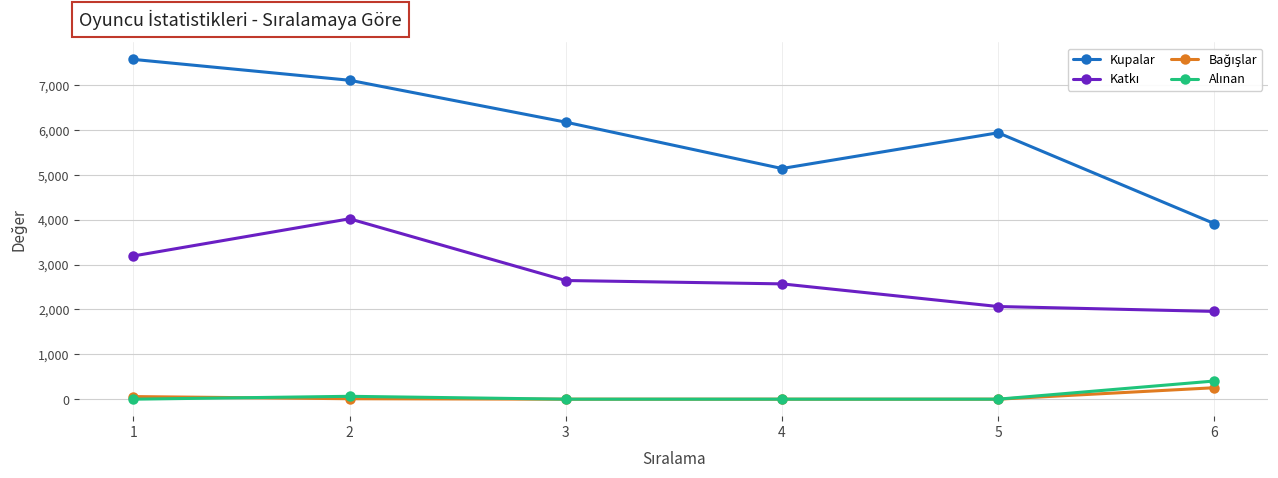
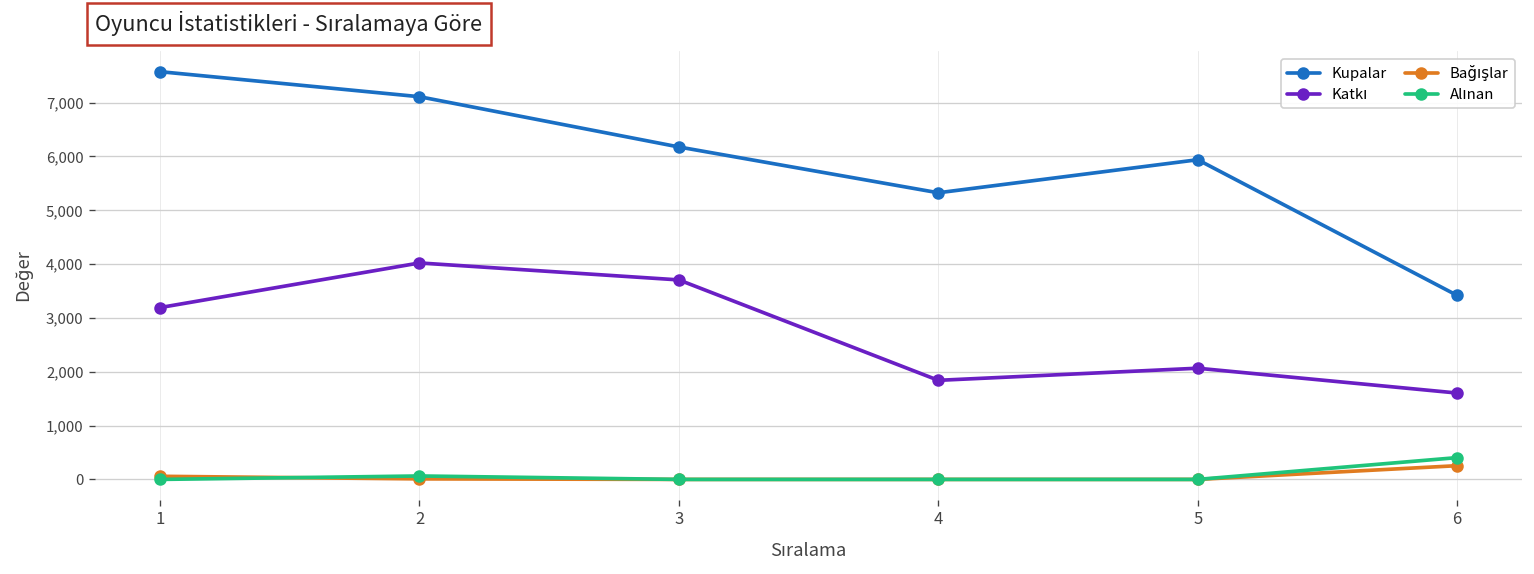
Katkı, 3: 2,600 -> 3,700
Kupalar, 4: 5,100 -> 5,300
Katkı, 4: 2,600 -> 1,800
Kupalar, 6: 3,900 -> 3,400
Katkı, 6: 2,000 -> 1,600
